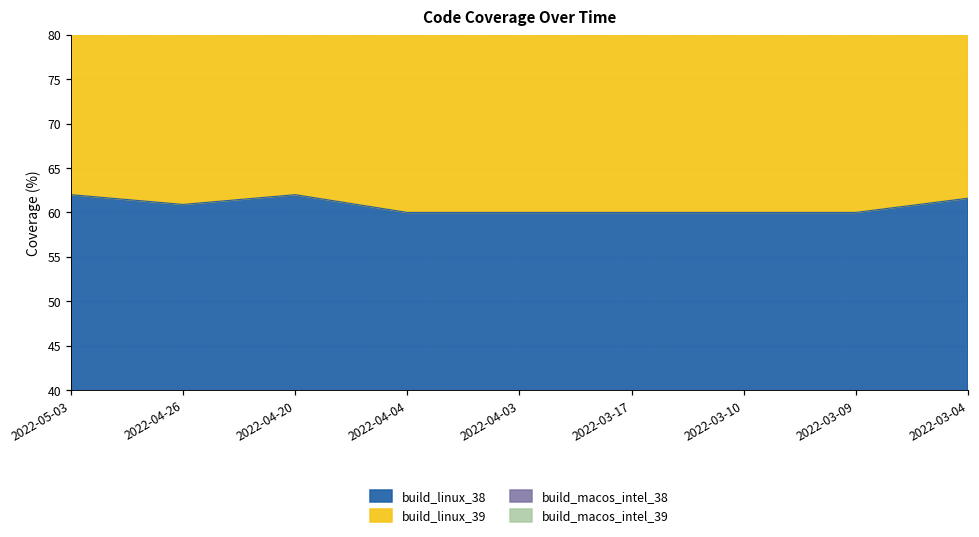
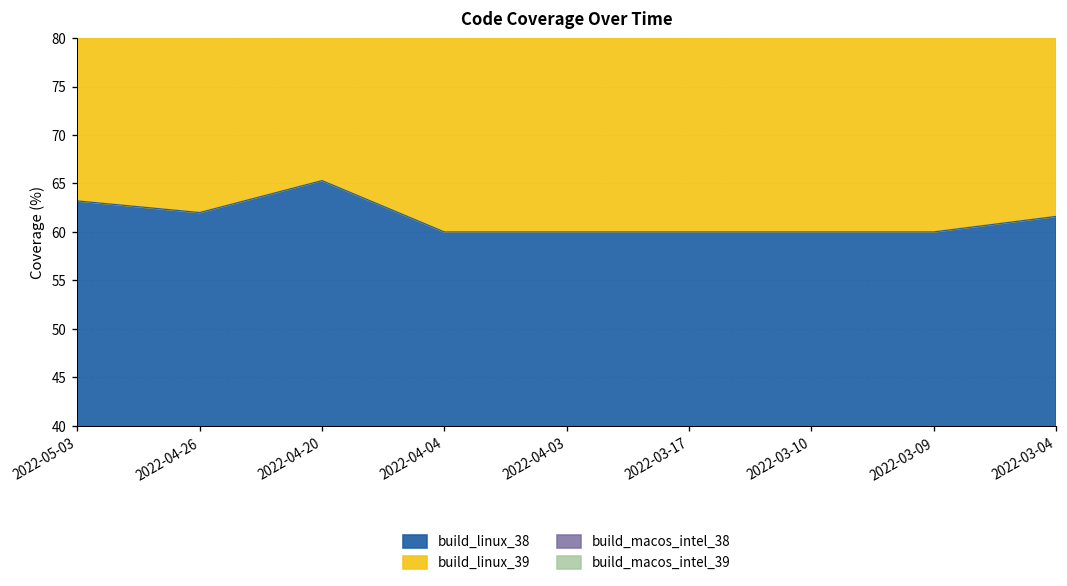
build_linux_38, 2022-05-03: 62 -> 63
build_linux_38, 2022-04-26: 61 -> 62
build_linux_38, 2022-04-20: 62 -> 65
